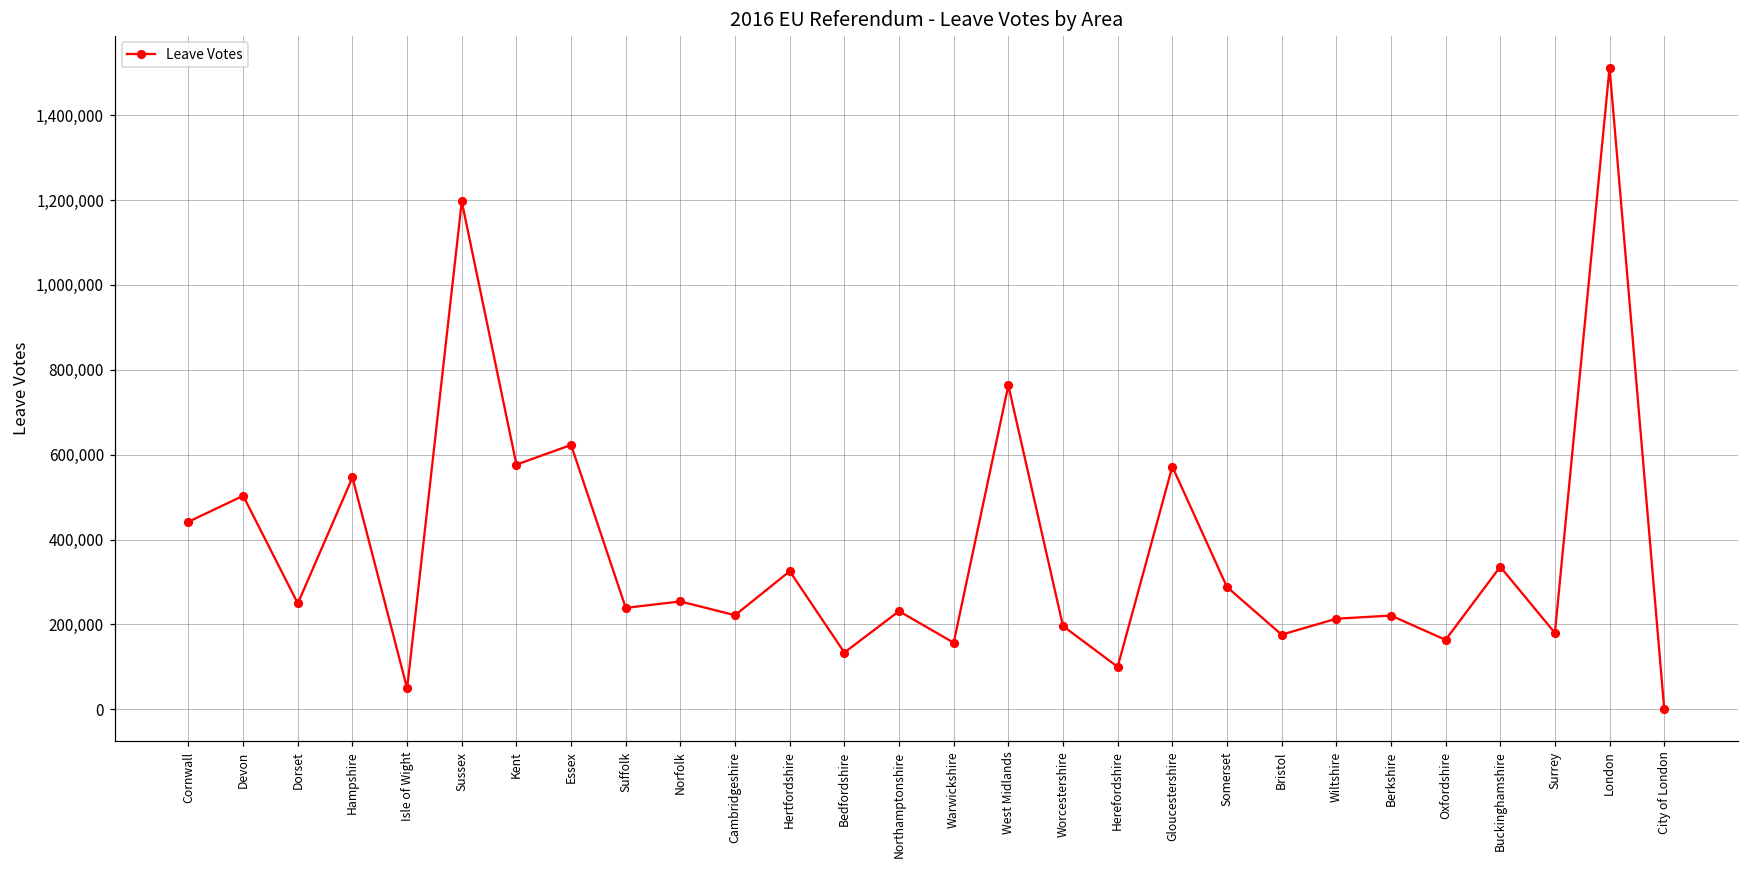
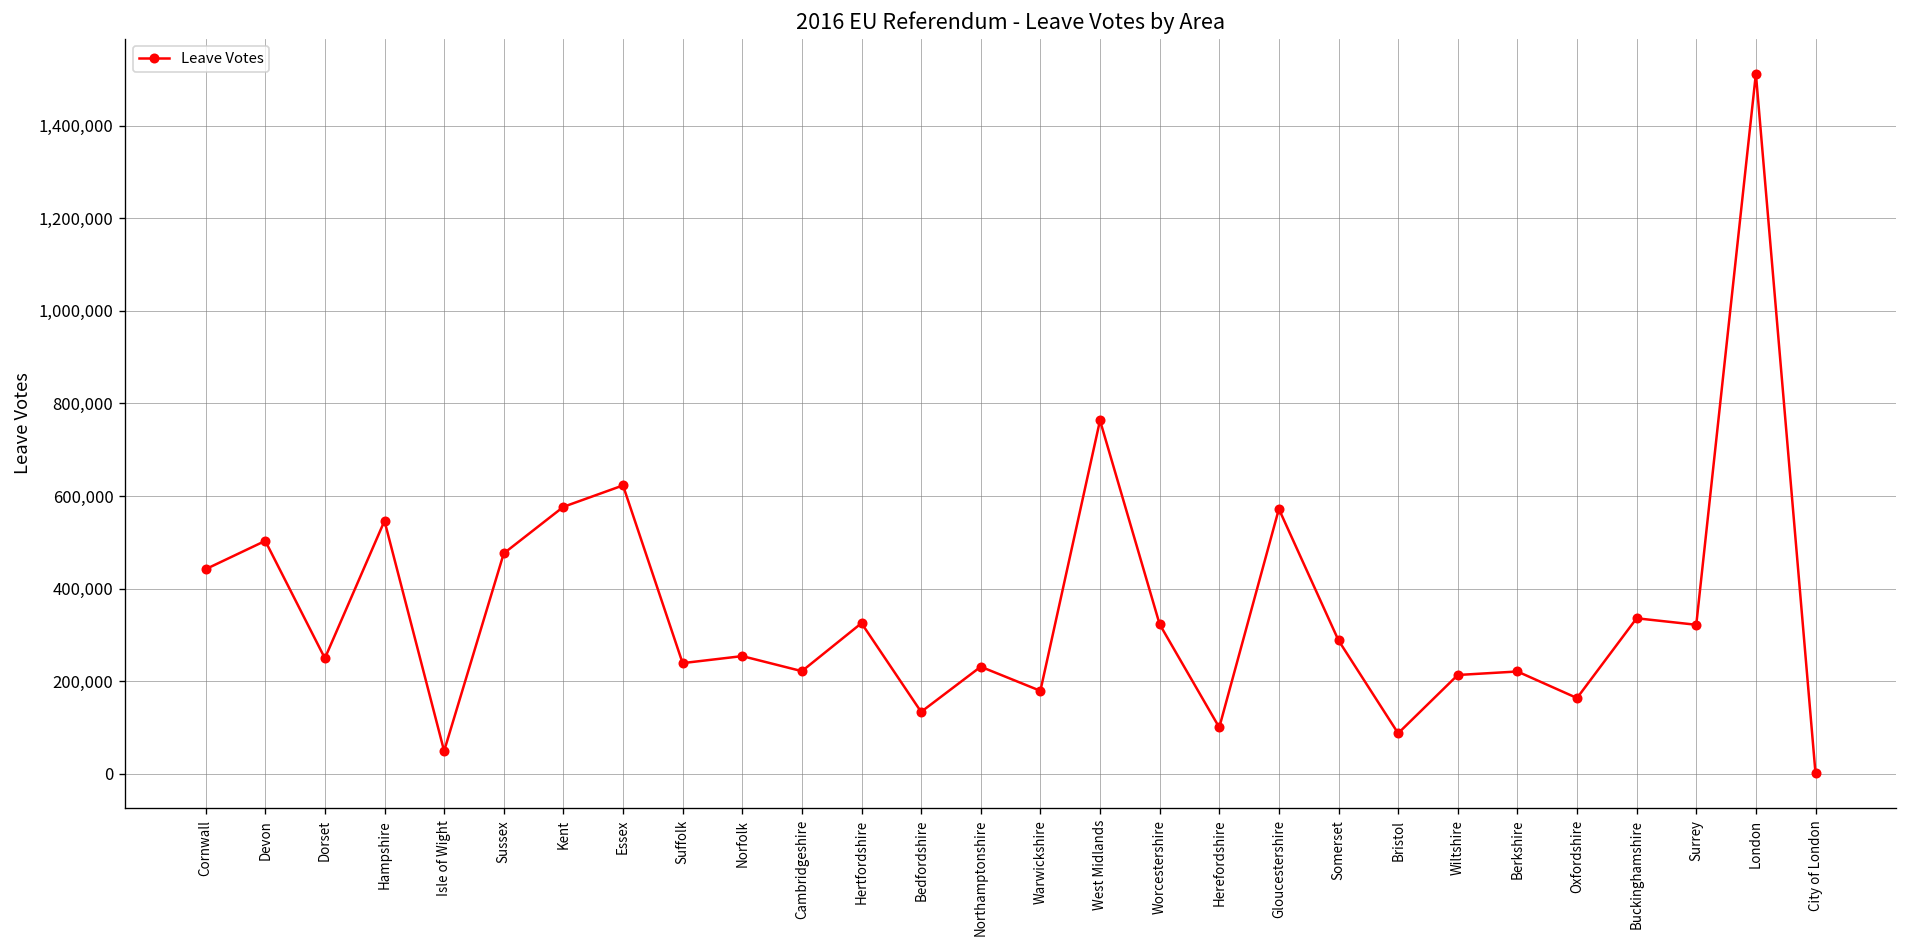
Sussex: 1,200,000 -> 480,000
Warwickshire: 160,000 -> 180,000
Worcestershire: 200,000 -> 320,000
Bristol: 180,000 -> 90,000
Surrey: 180,000 -> 320,000
